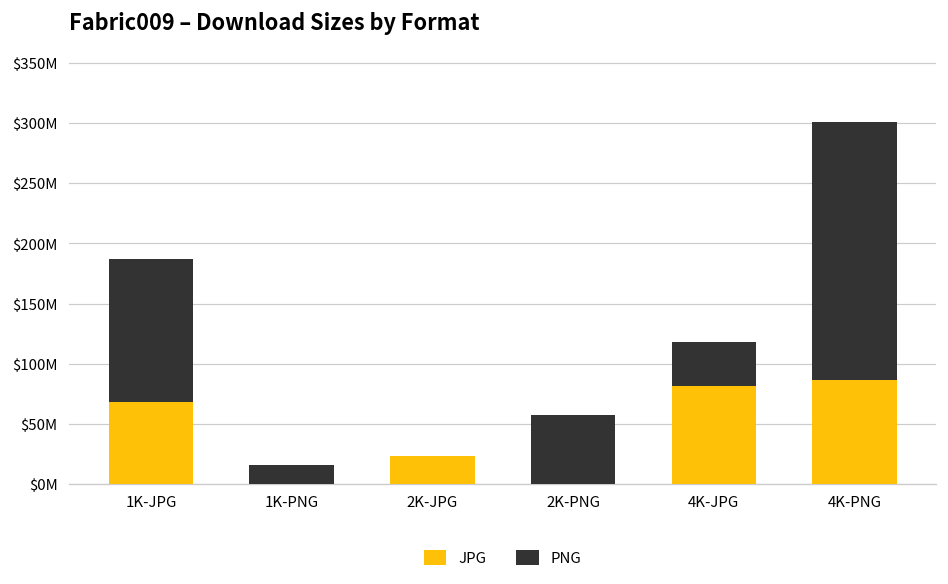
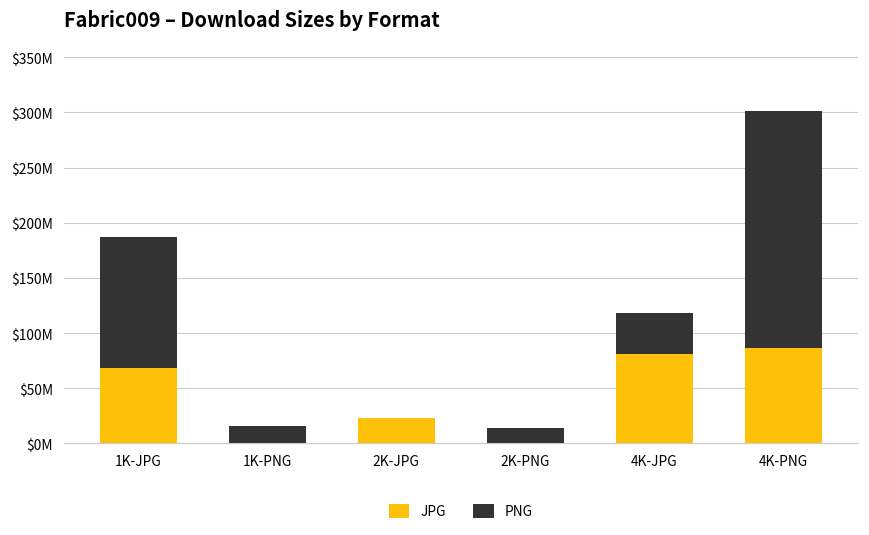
PNG, 2K-PNG: $57000000 -> $14000000
